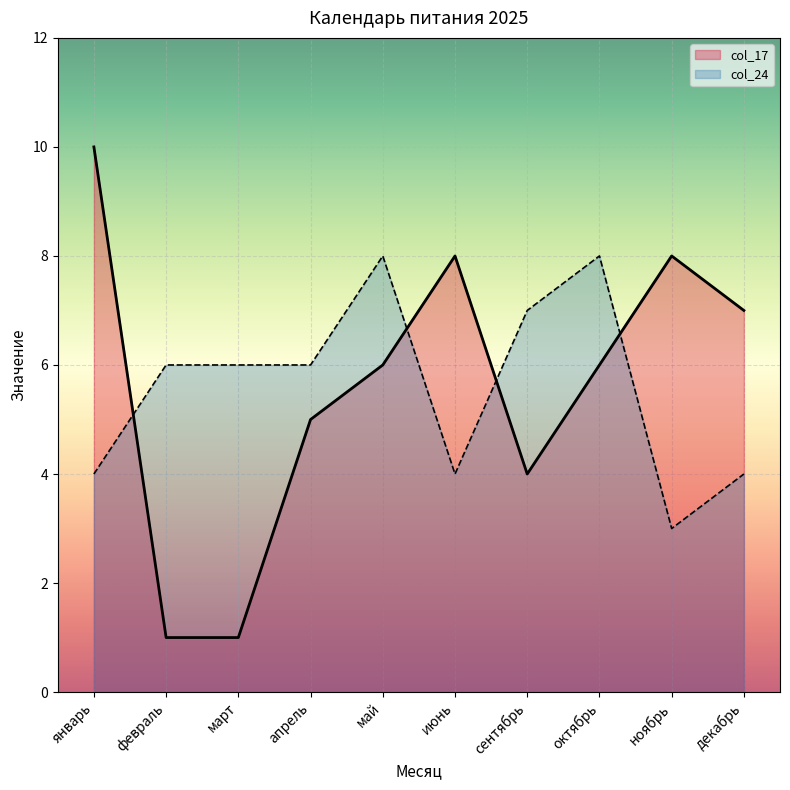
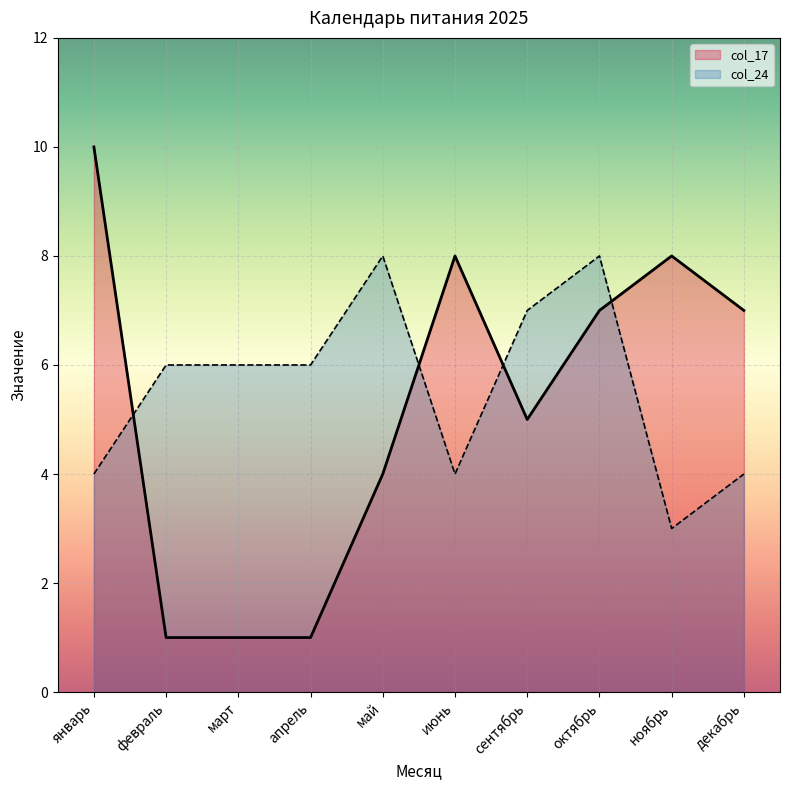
col_17, апрель: 5 -> 1
col_17, май: 6 -> 4
col_17, сентябрь: 4 -> 5
col_17, октябрь: 6 -> 7
